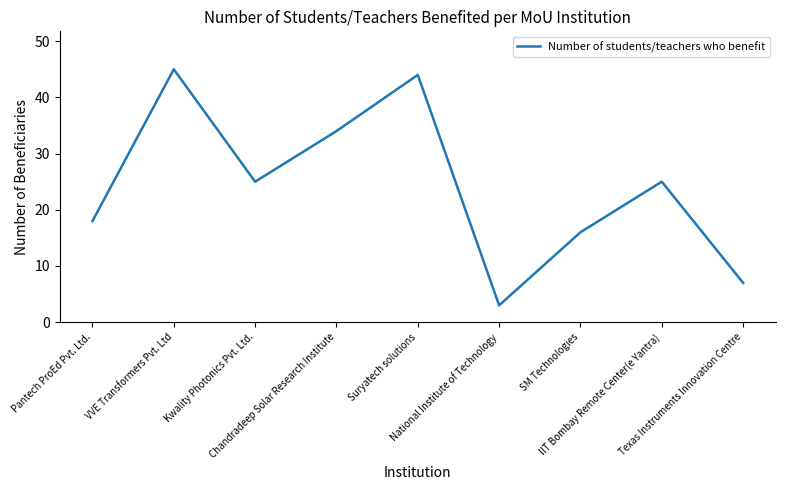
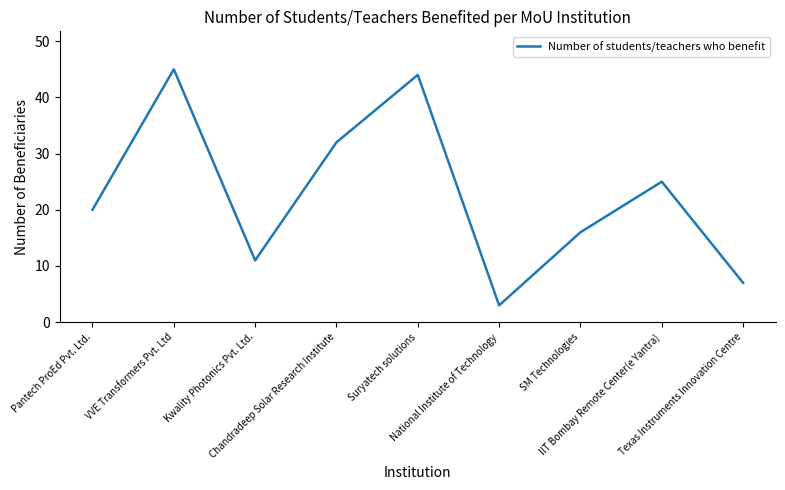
Pantech ProEd Pvt. Ltd.: 18 -> 20
Kwality Photonics Pvt. Ltd.: 25 -> 11
Chandradeep Solar Research Institute: 34 -> 32
